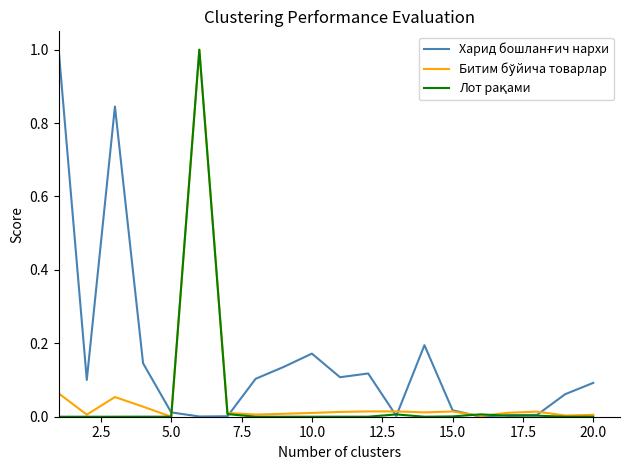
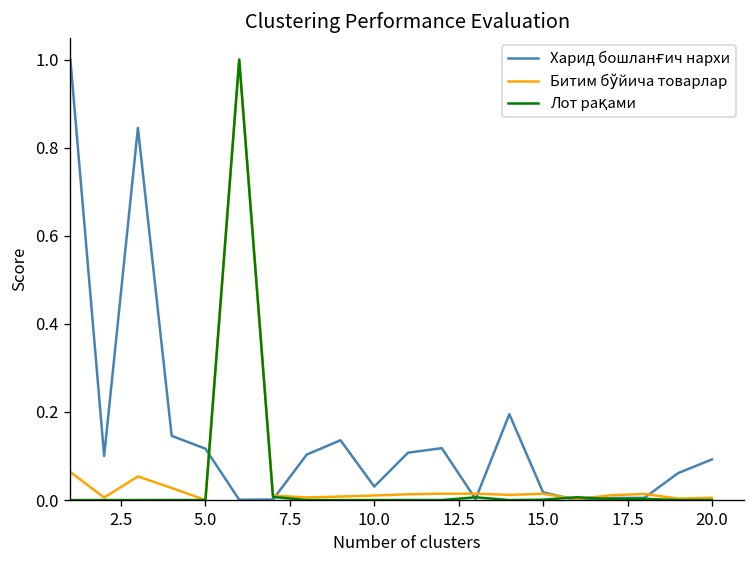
Харид бошланғич нархи, 5.0: 0.01 -> 0.12
Харид бошланғич нархи, 10.0: 0.17 -> 0.03
